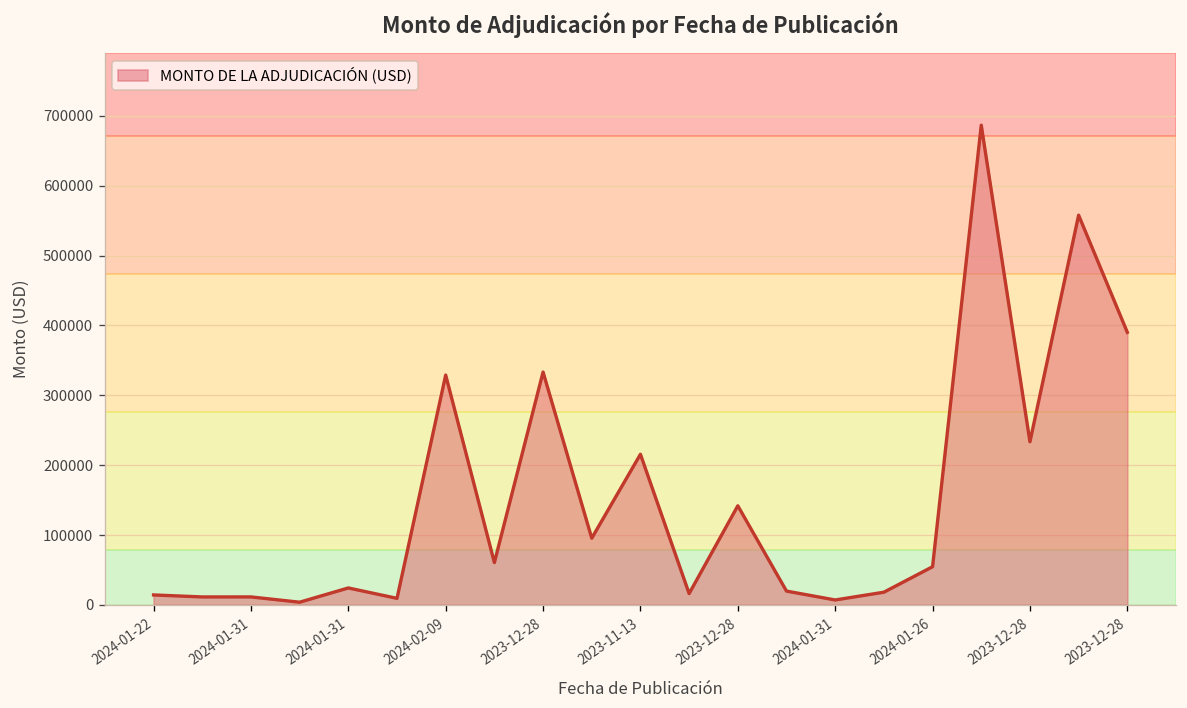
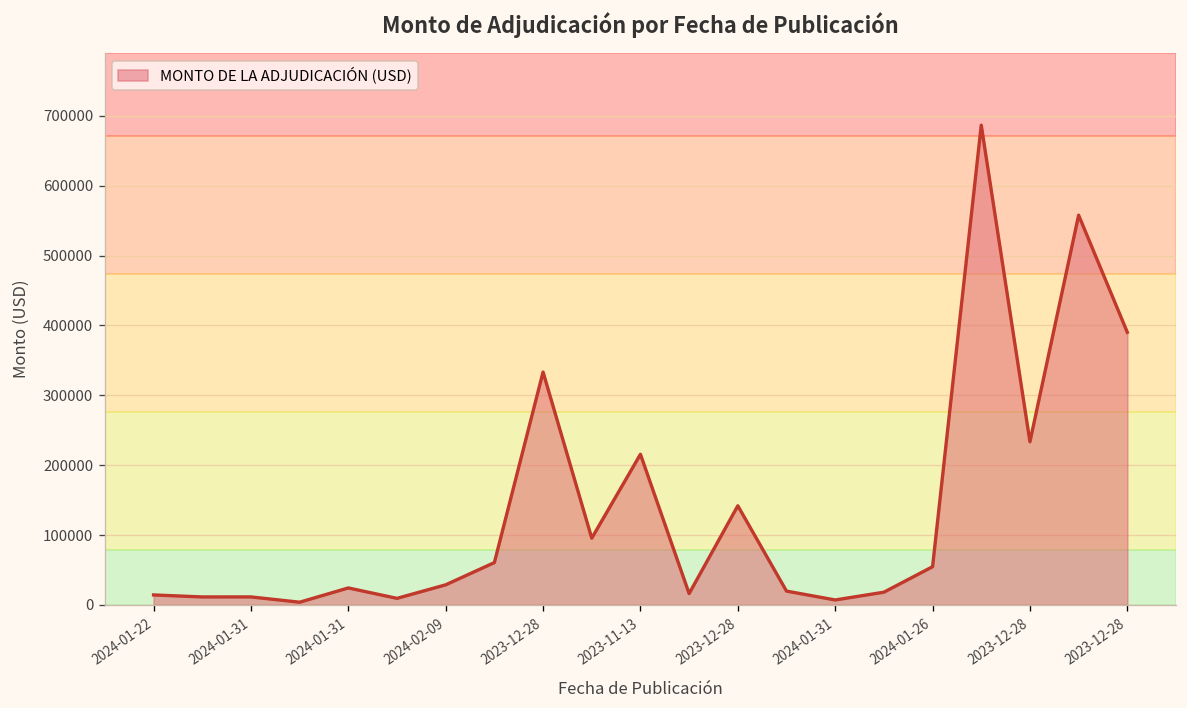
2024-02-09: 330000 -> 30000
